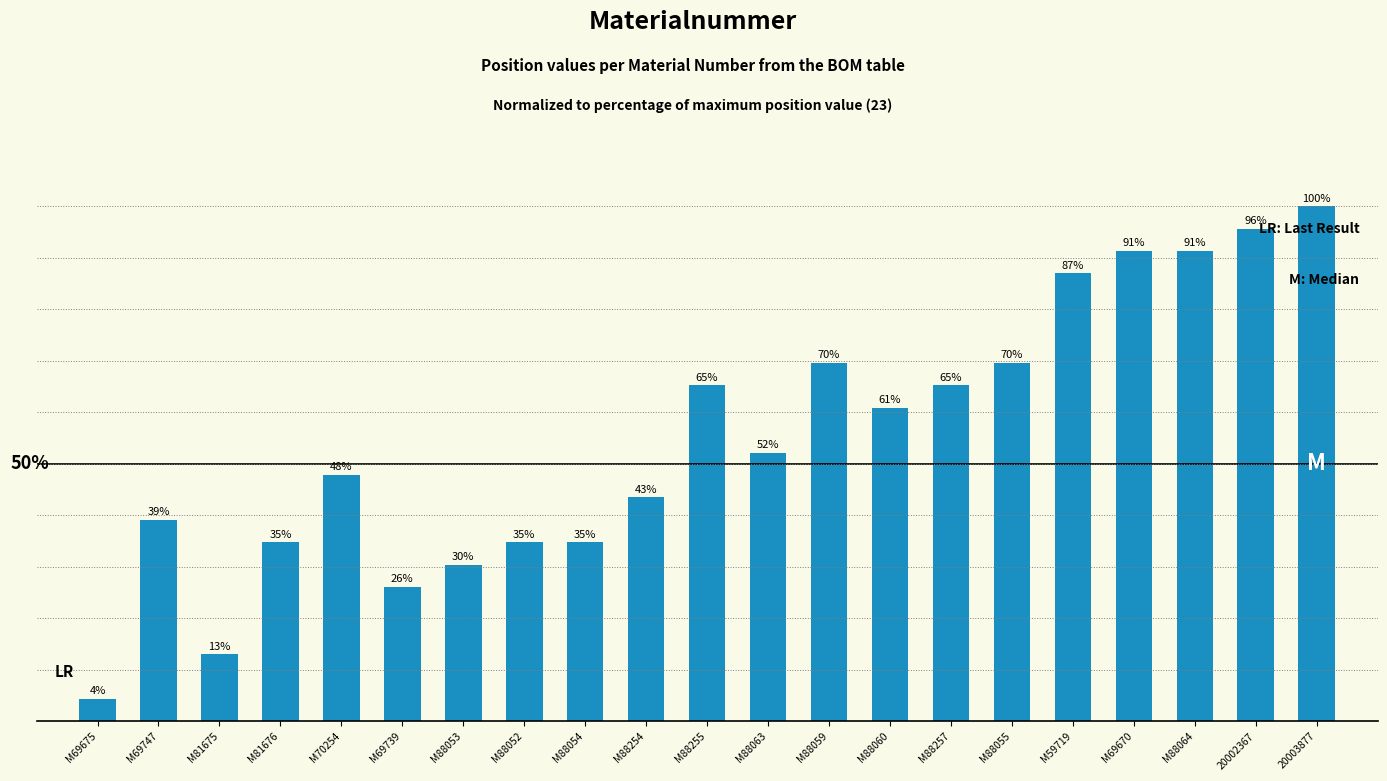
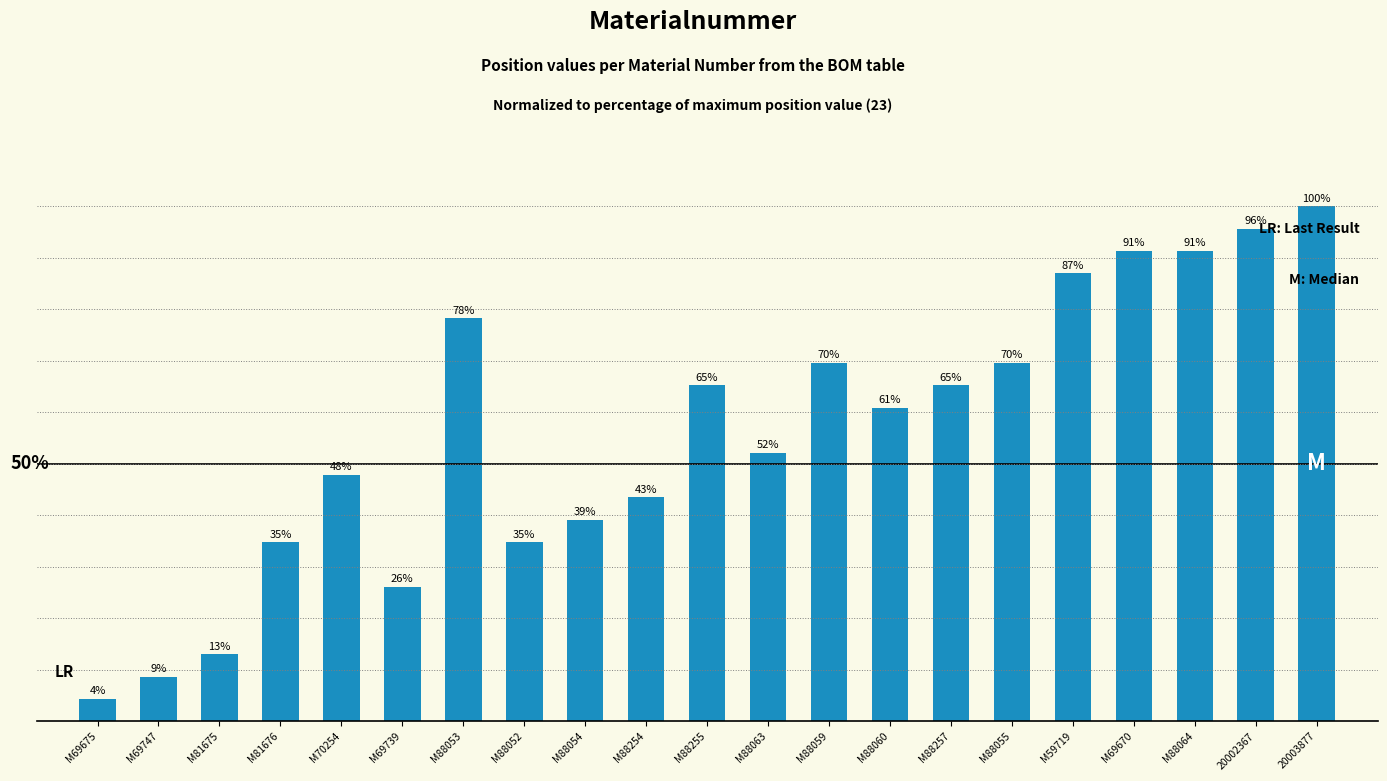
M69747: 39% -> 9%
M88053: 30% -> 78%
M88054: 35% -> 39%
